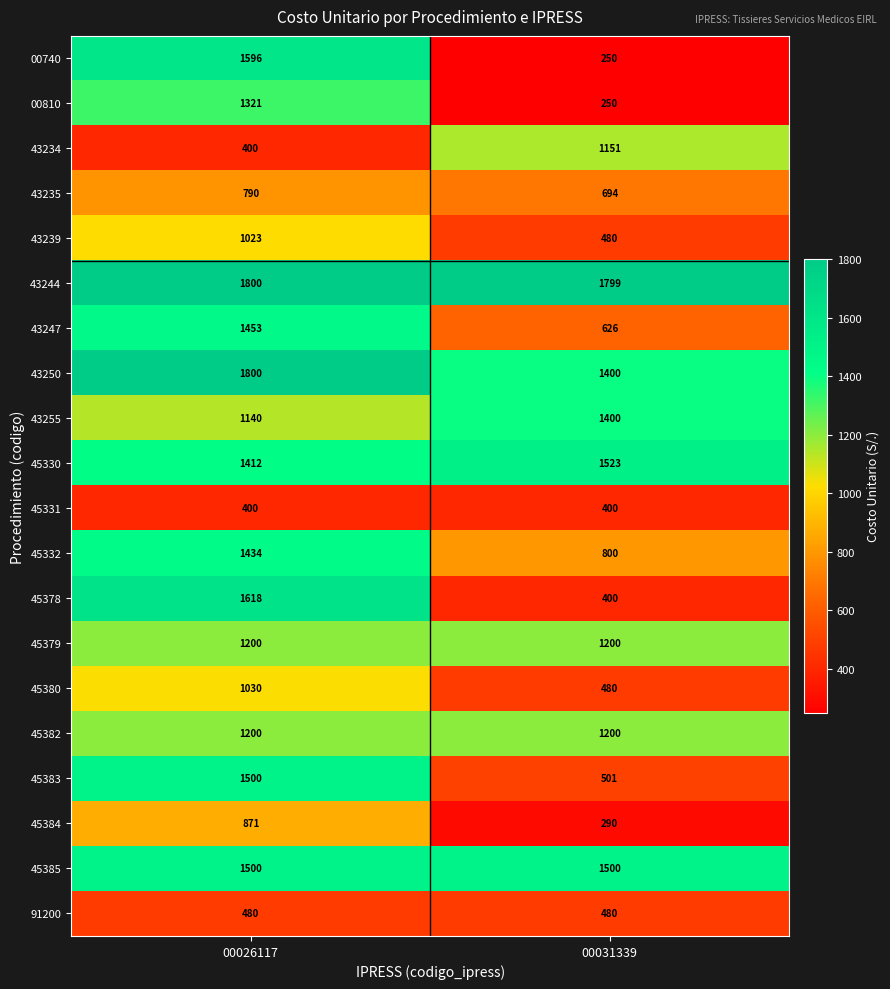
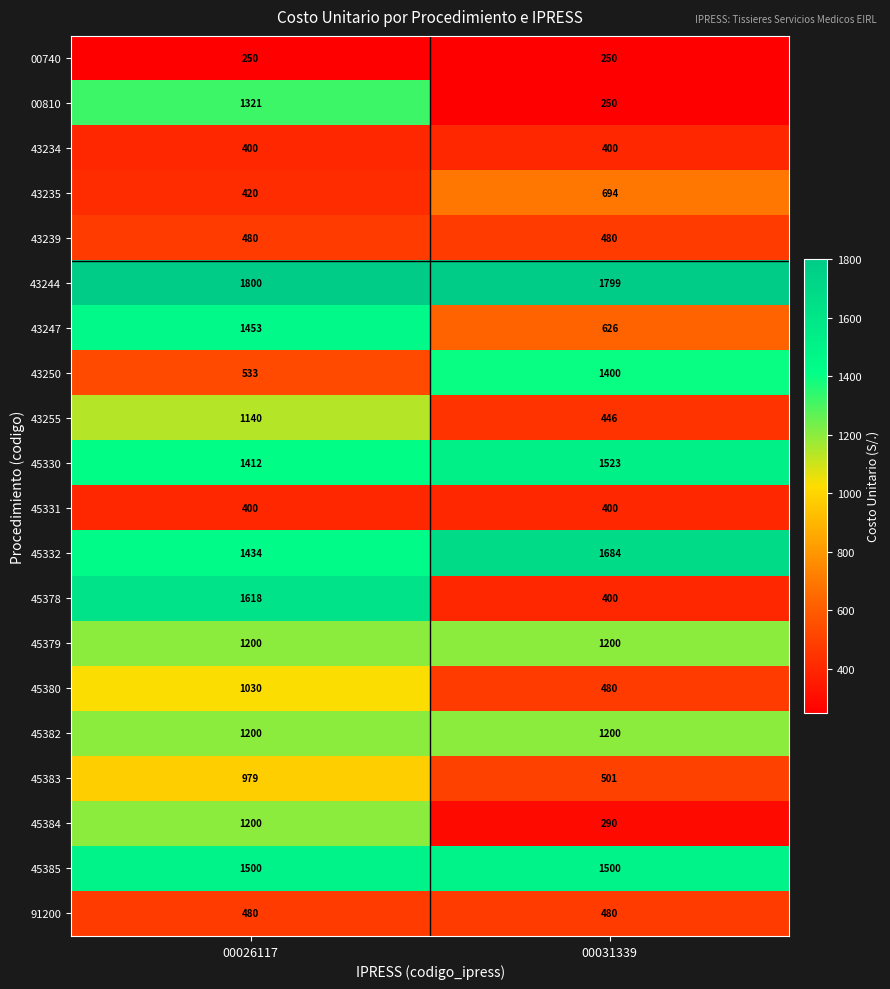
00740, 00026117: 1596 -> 250
43234, 00031339: 1151 -> 400
43235, 00026117: 790 -> 420
43239, 00026117: 1023 -> 480
43250, 00026117: 1800 -> 533
43255, 00031339: 1400 -> 446
45332, 00031339: 800 -> 1684
45383, 00026117: 1500 -> 979
45384, 00026117: 871 -> 1200
